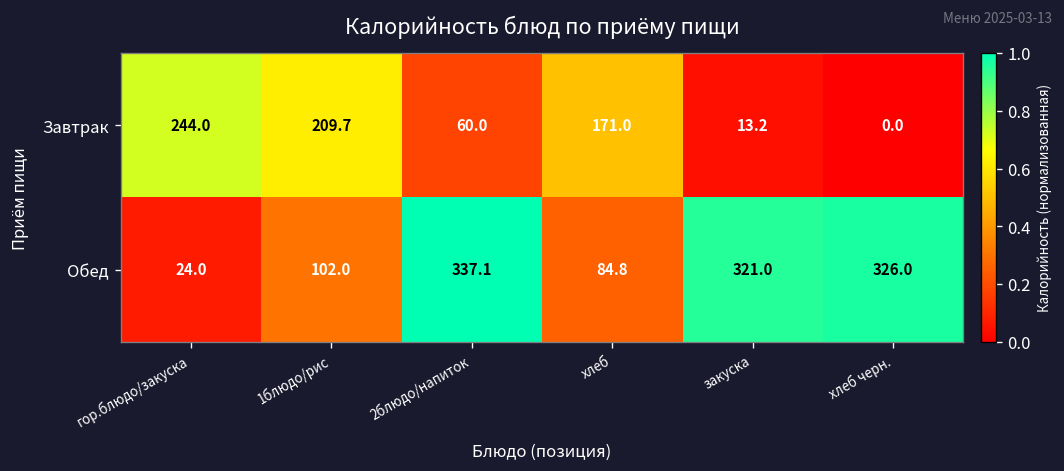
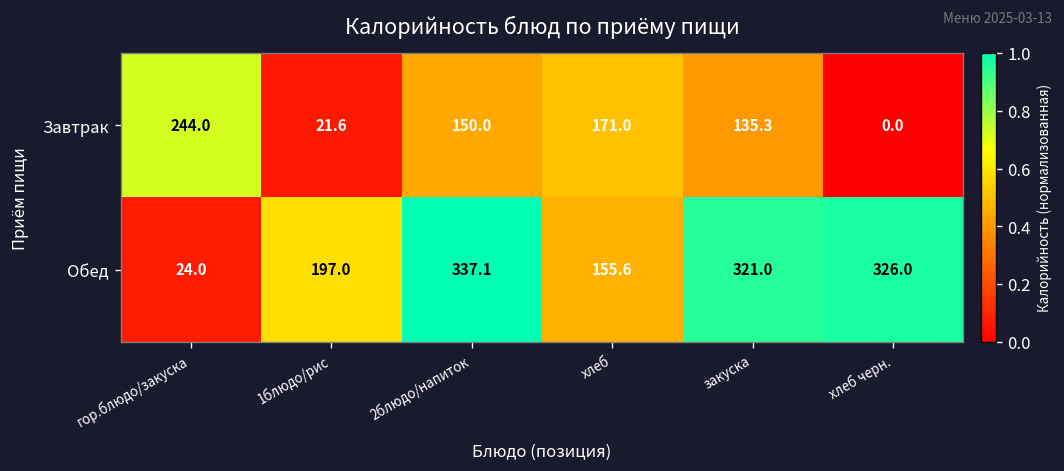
Завтрак, 1блюдо/рис: 209.7 -> 21.6
Завтрак, 2блюдо/напиток: 60.0 -> 150.0
Завтрак, закуска: 13.2 -> 135.3
Обед, 1блюдо/рис: 102.0 -> 197.0
Обед, хлеб: 84.8 -> 155.6
